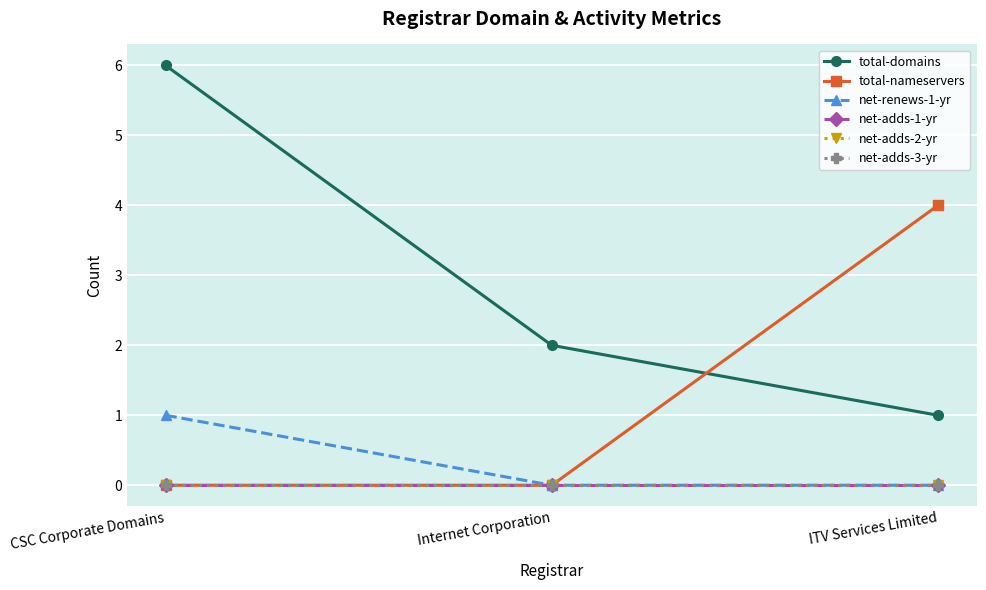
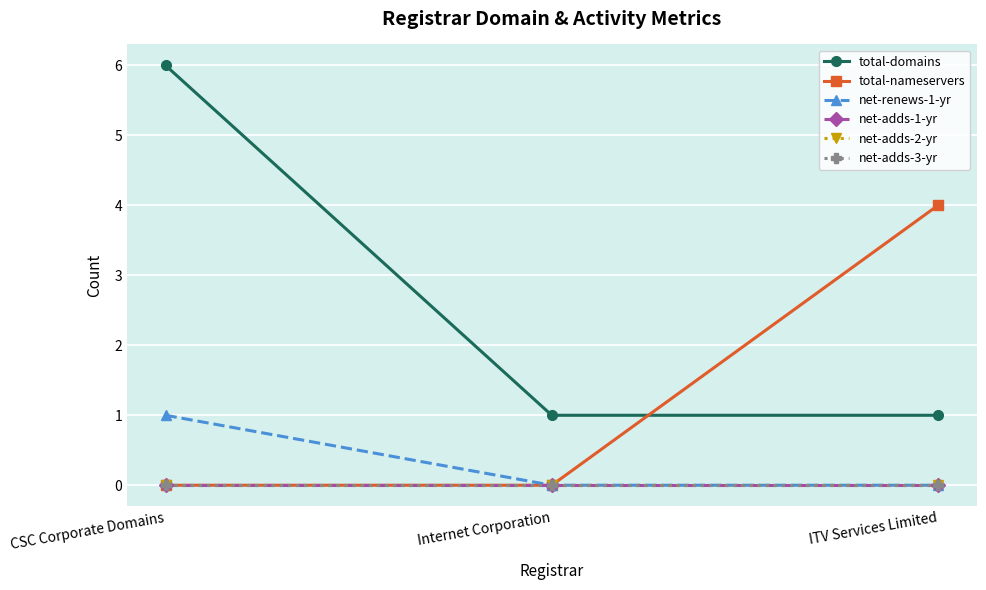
total-domains, Internet Corporation: 2 -> 1
